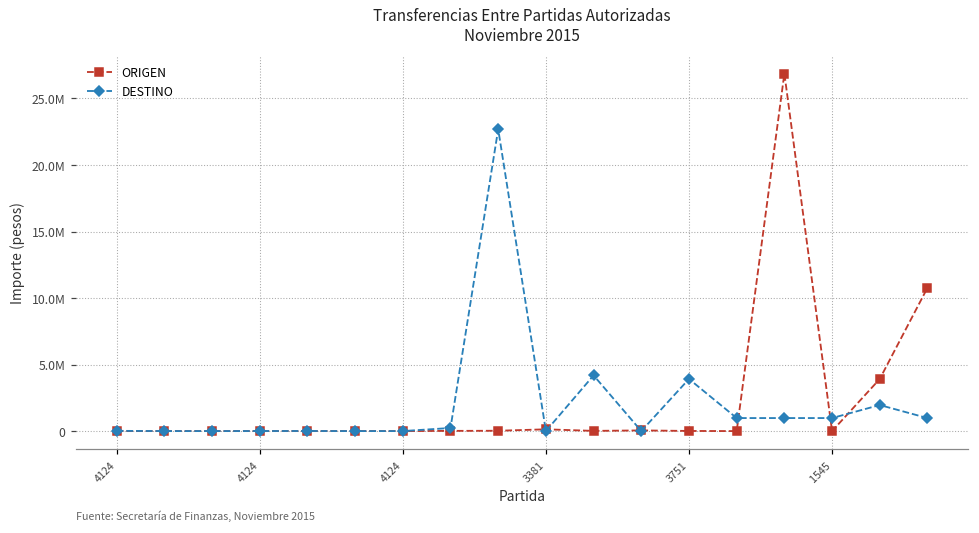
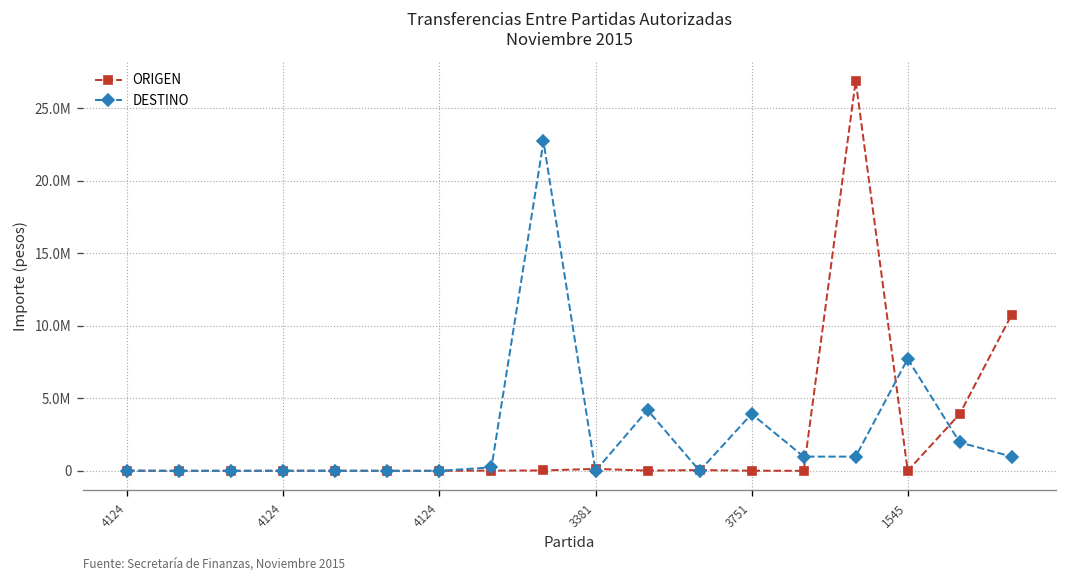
DESTINO, 1545: 1000000 -> 7700000
